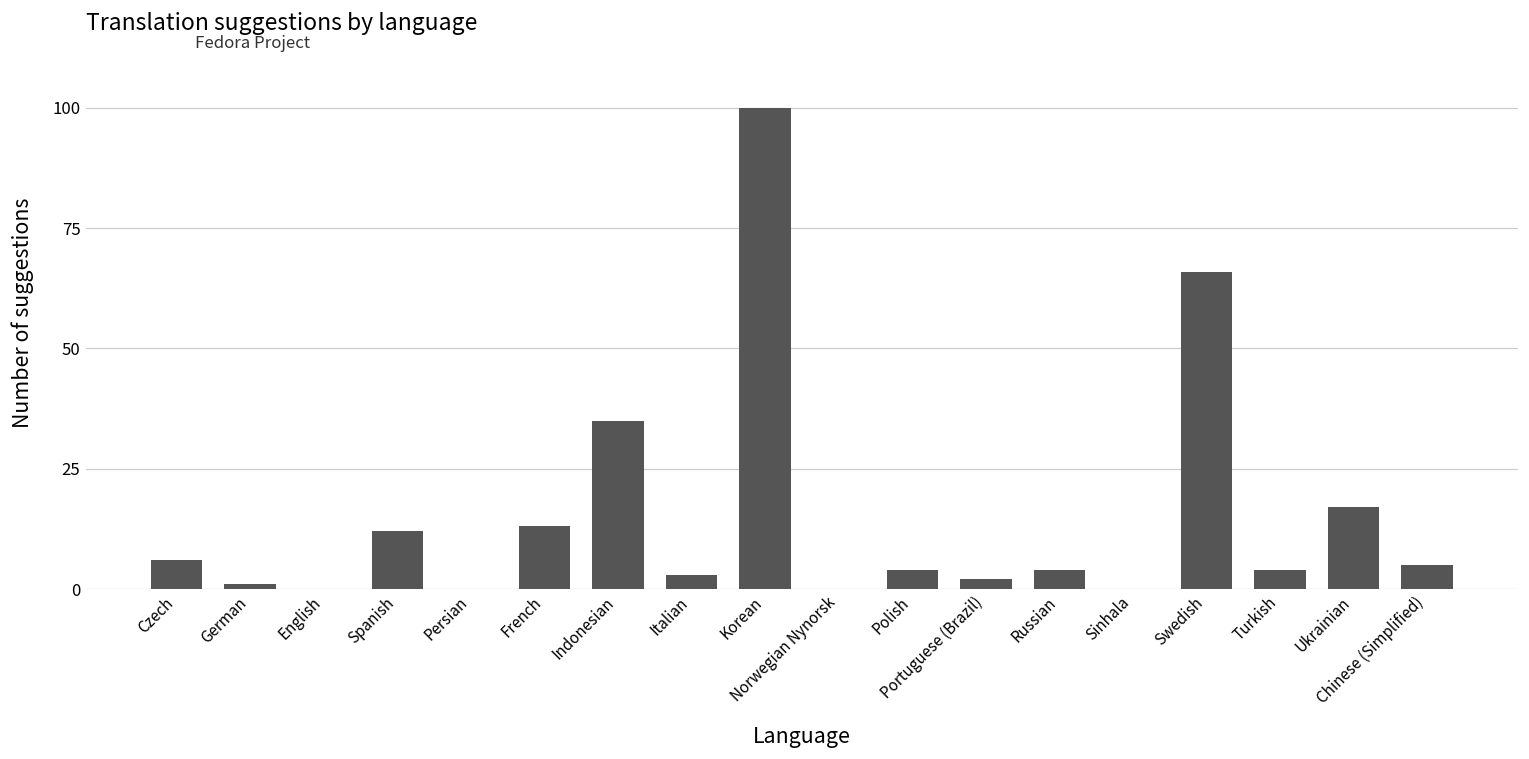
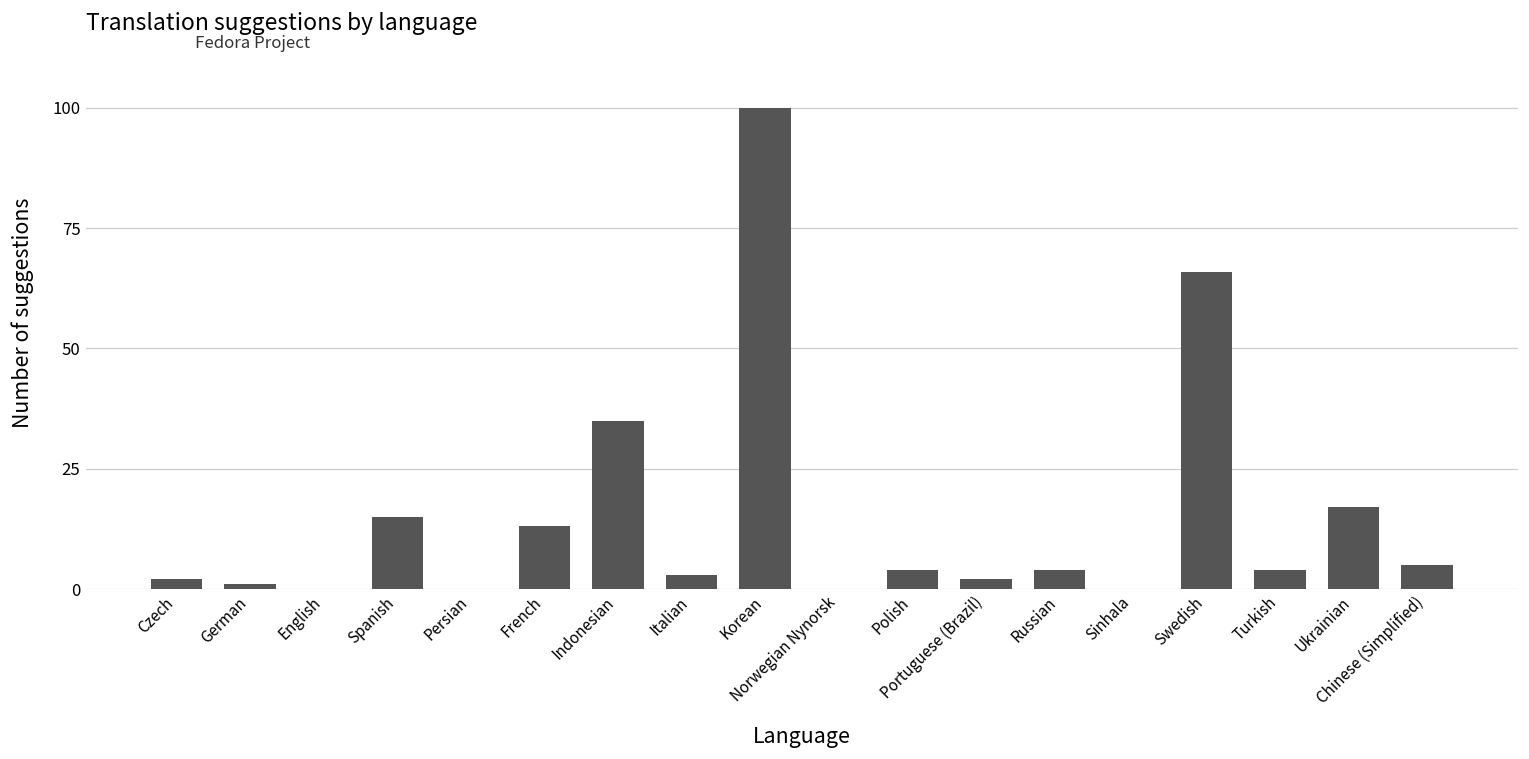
Czech: 6 -> 2
Spanish: 12 -> 15
